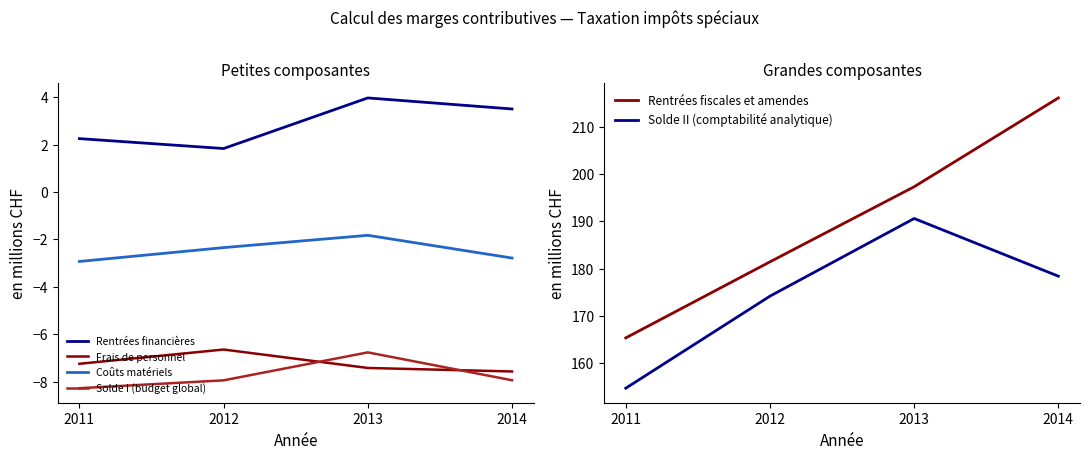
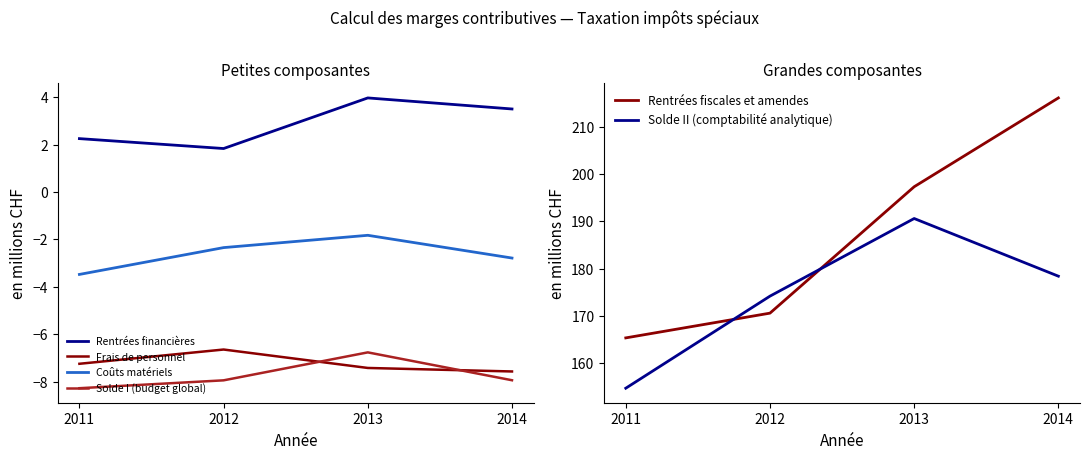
Petites composantes, Coûts matériels, 2011: -2.9 -> -3.5
Grandes composantes, Rentrées fiscales et amendes, 2012: 181 -> 171
